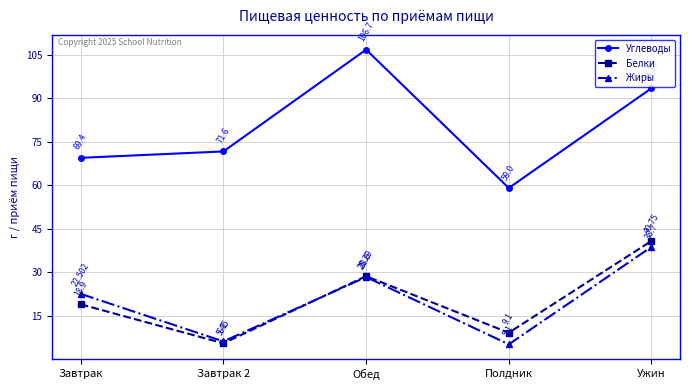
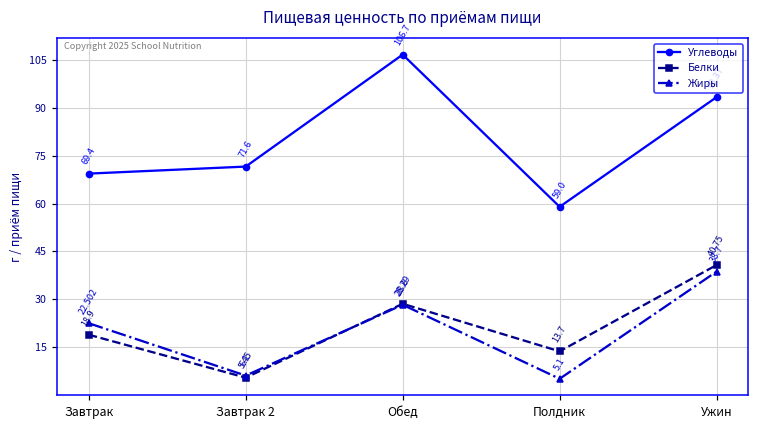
Белки, Полдник: 9.1 -> 13.7
